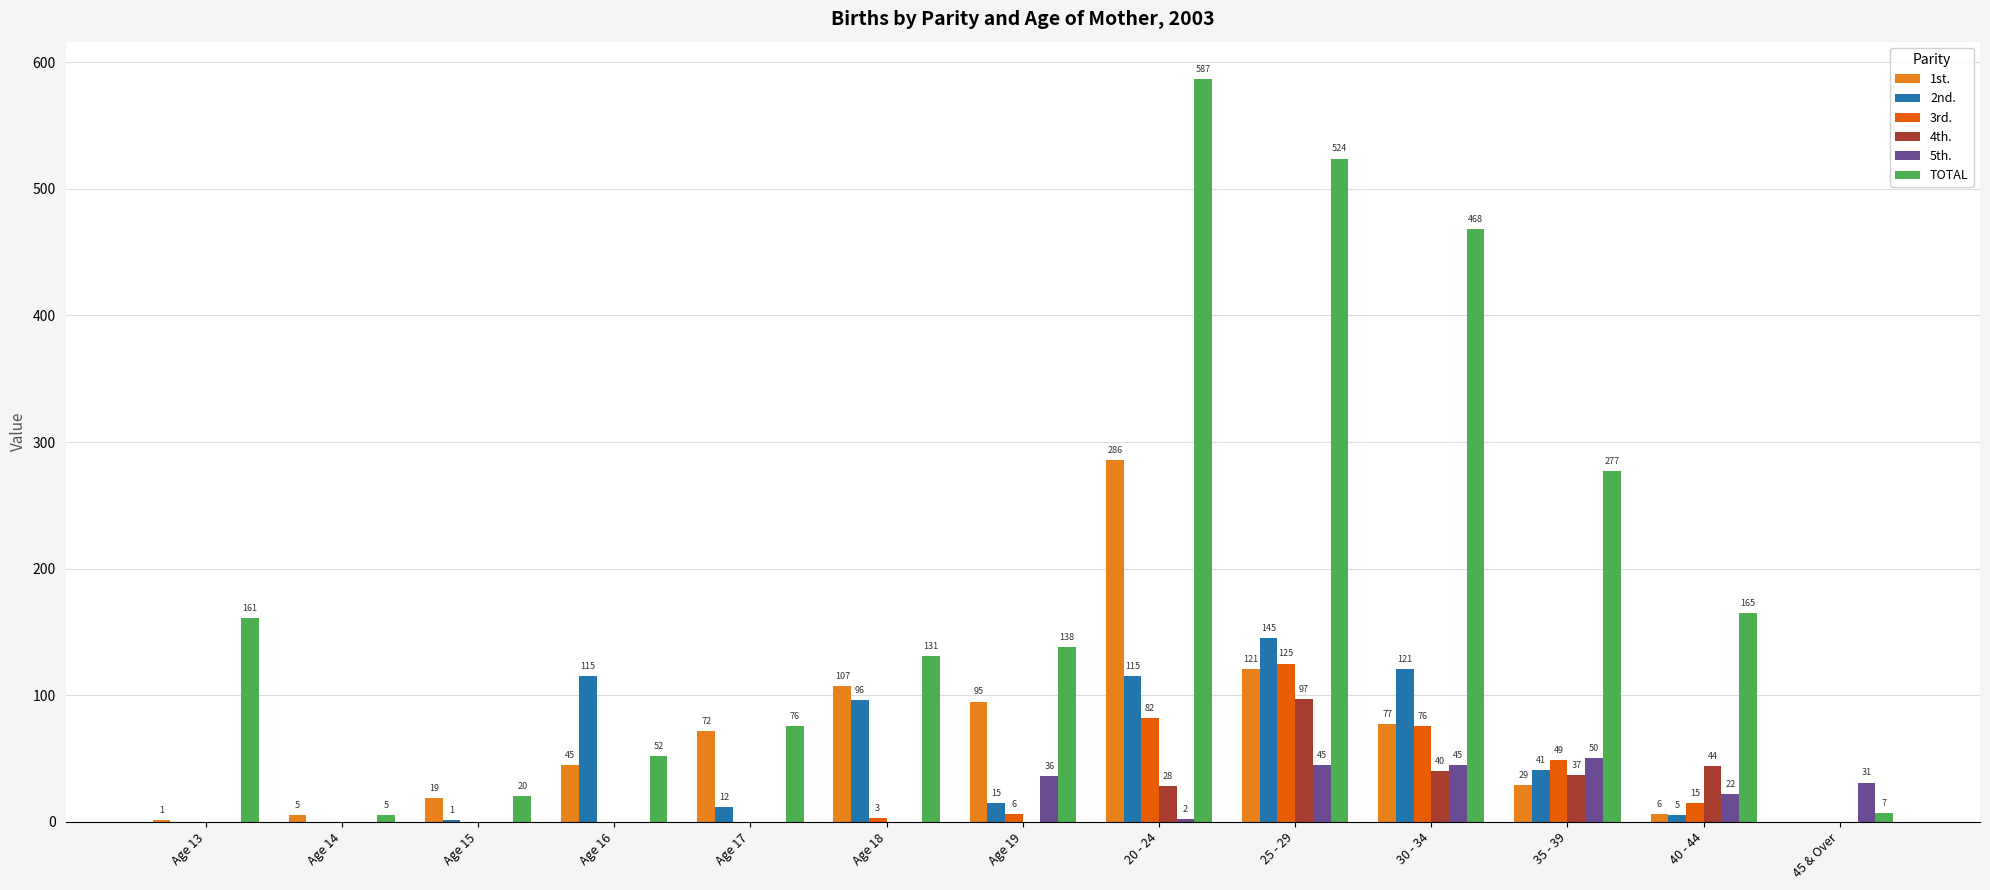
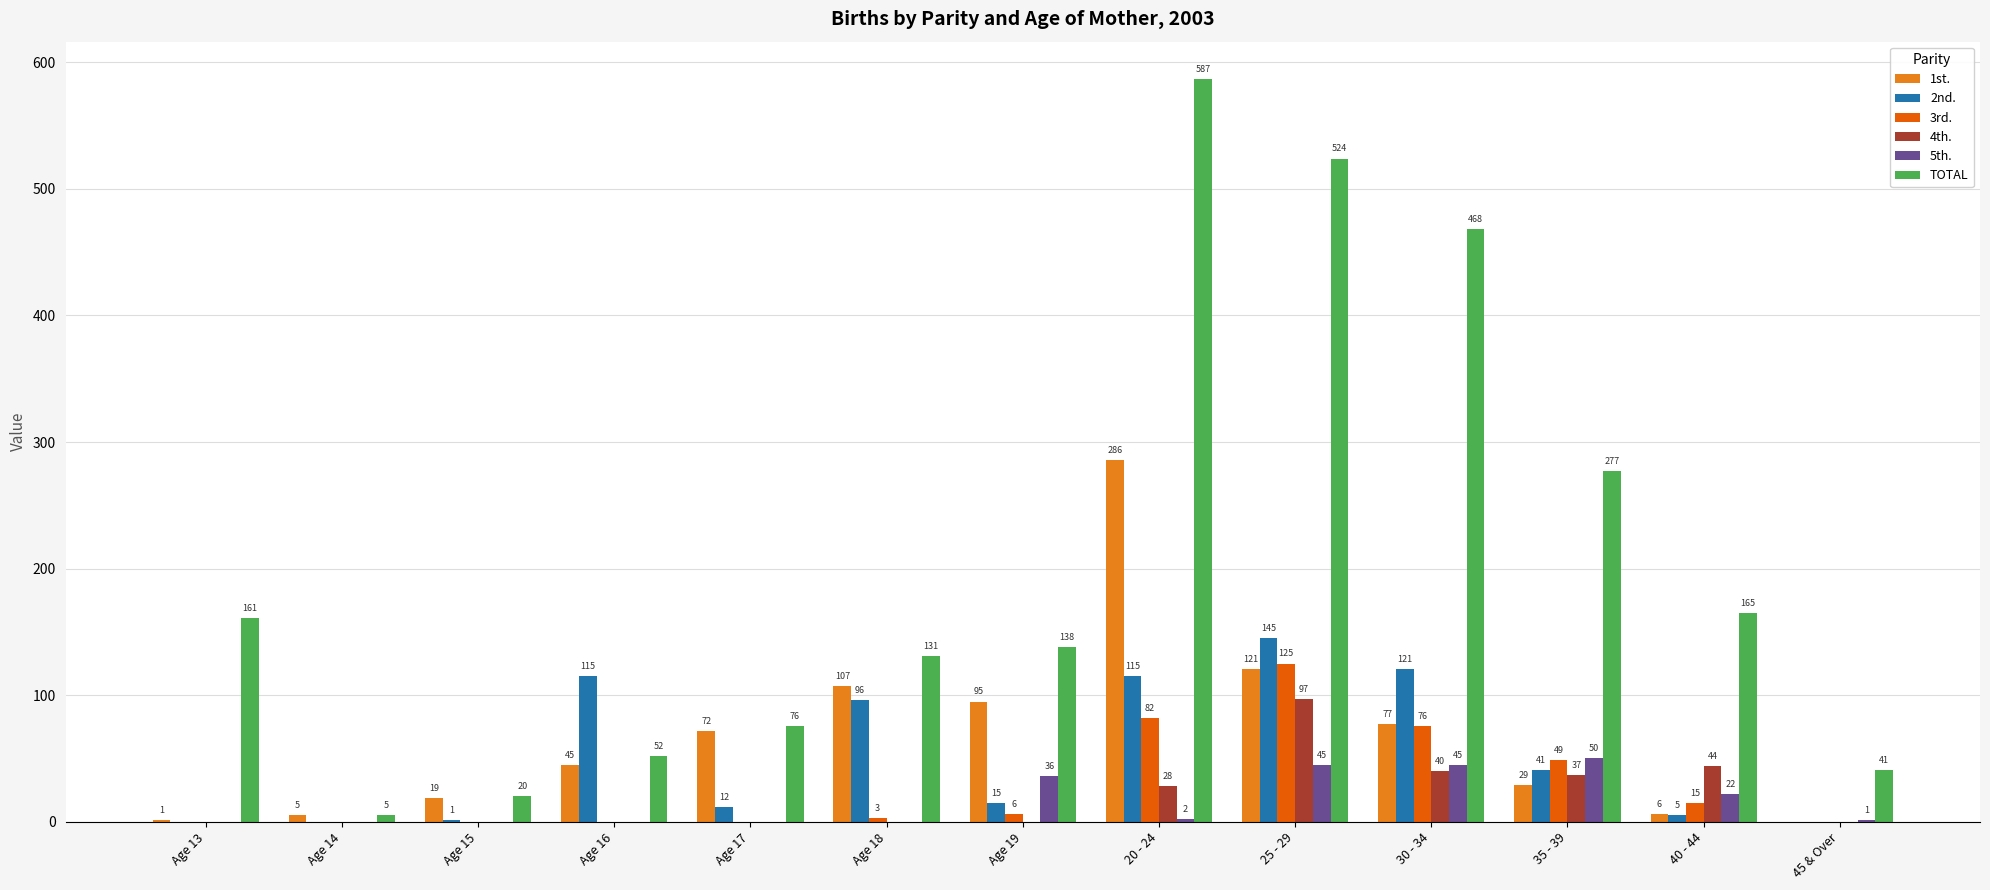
5th., 45 & Over: 31 -> 1
TOTAL, 45 & Over: 7 -> 41
